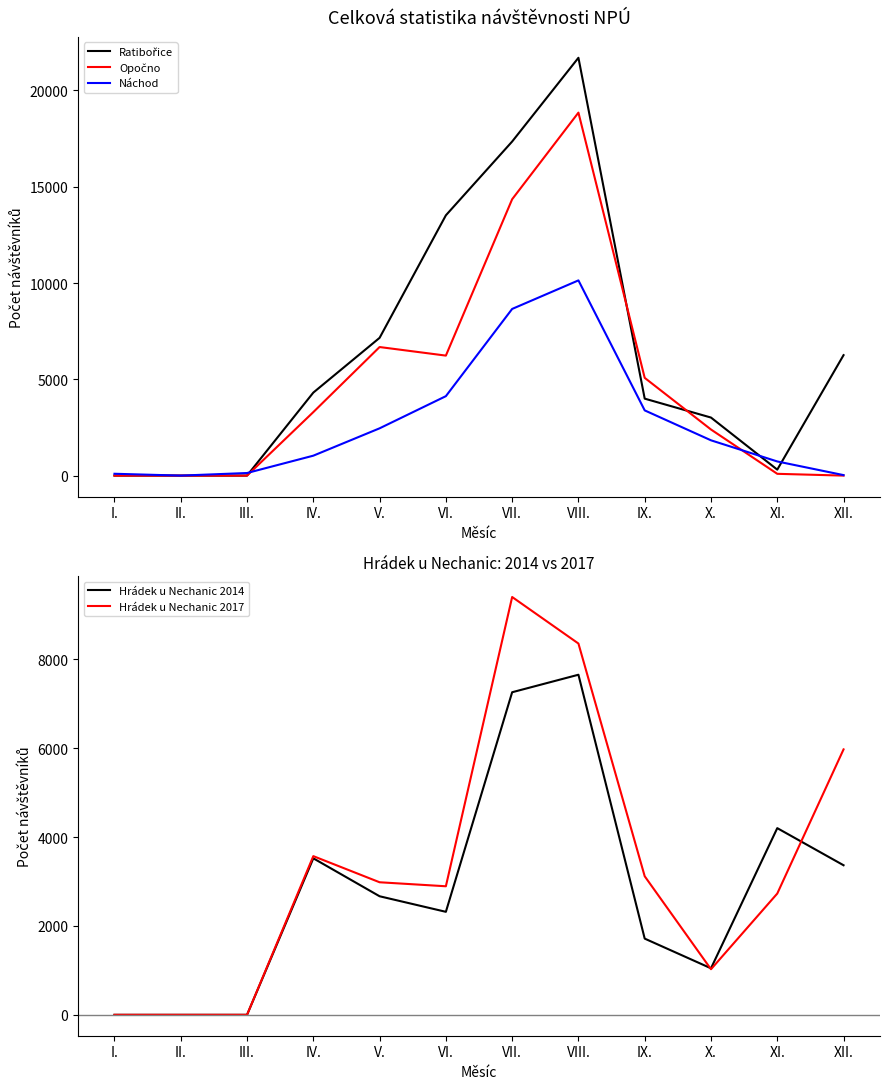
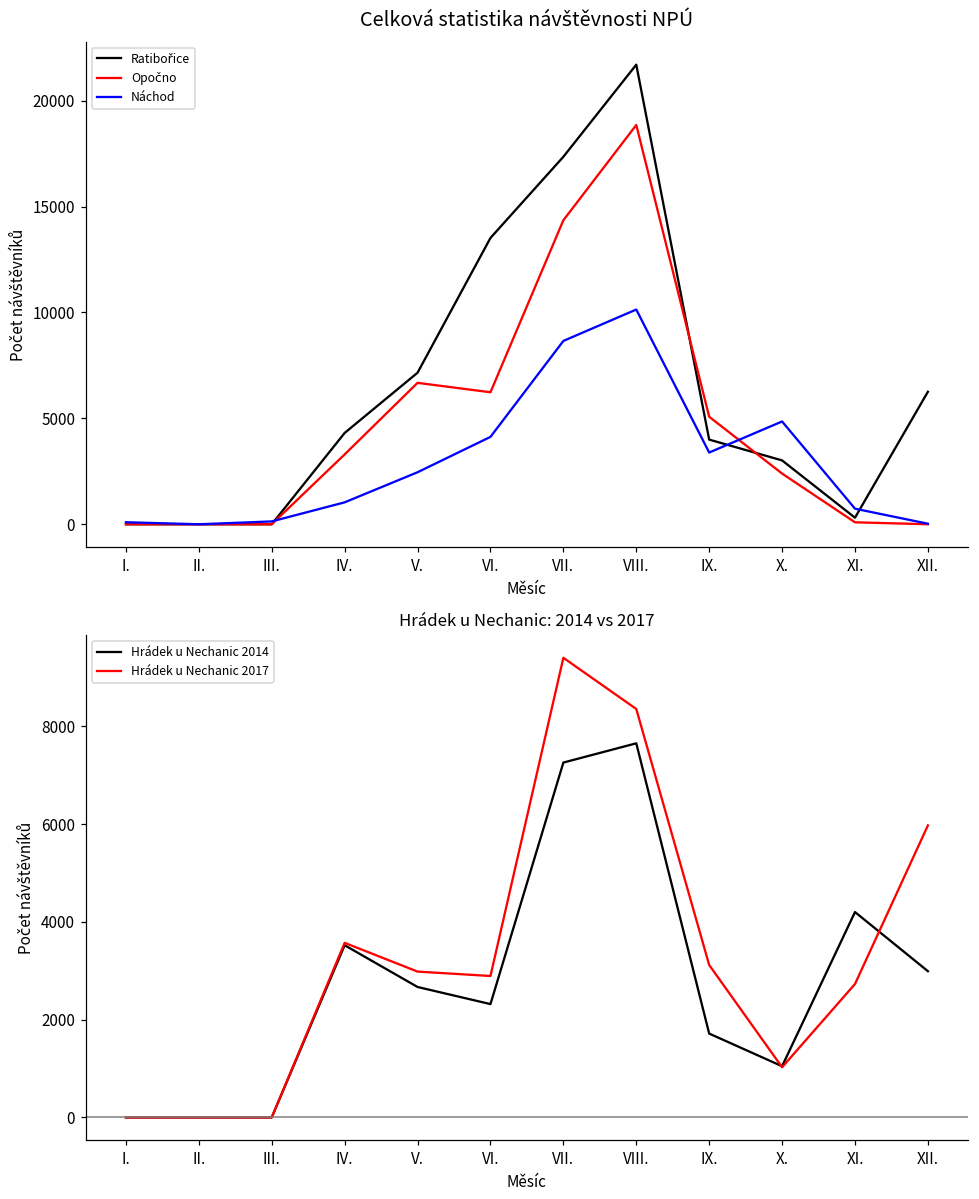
Celková statistika návštěvnosti NPÚ, Náchod, X.: 1800 -> 4900
Hrádek u Nechanic: 2014 vs 2017, Hrádek u Nechanic 2014, XII.: 3400 -> 3000
